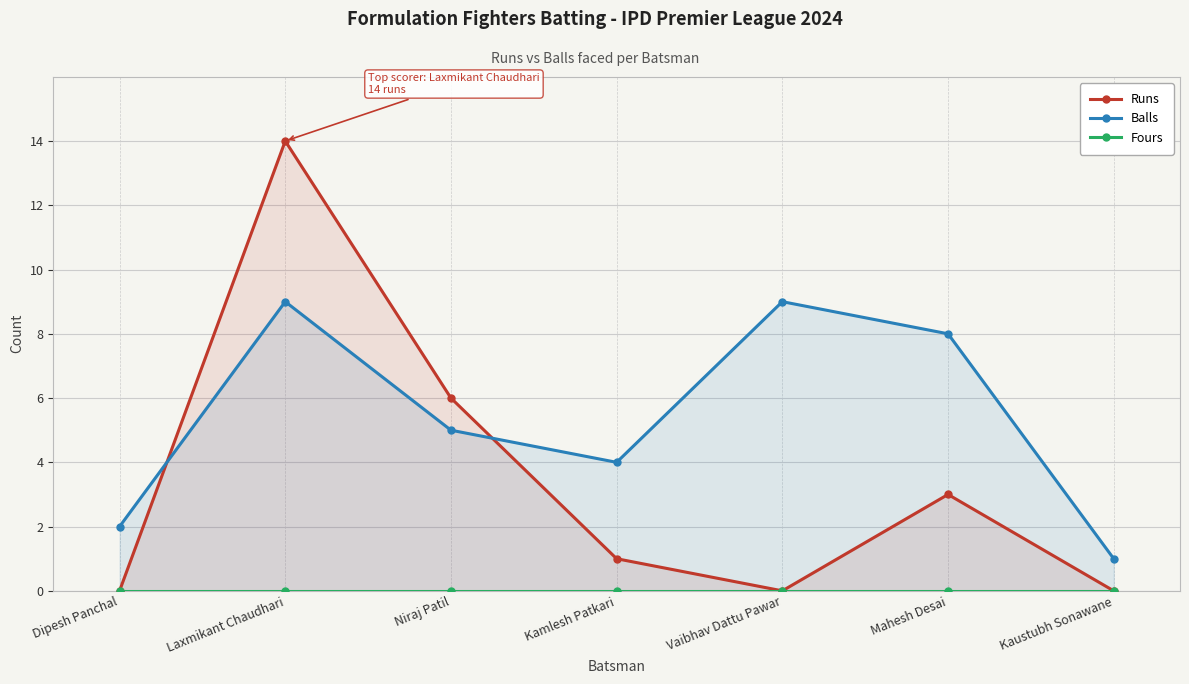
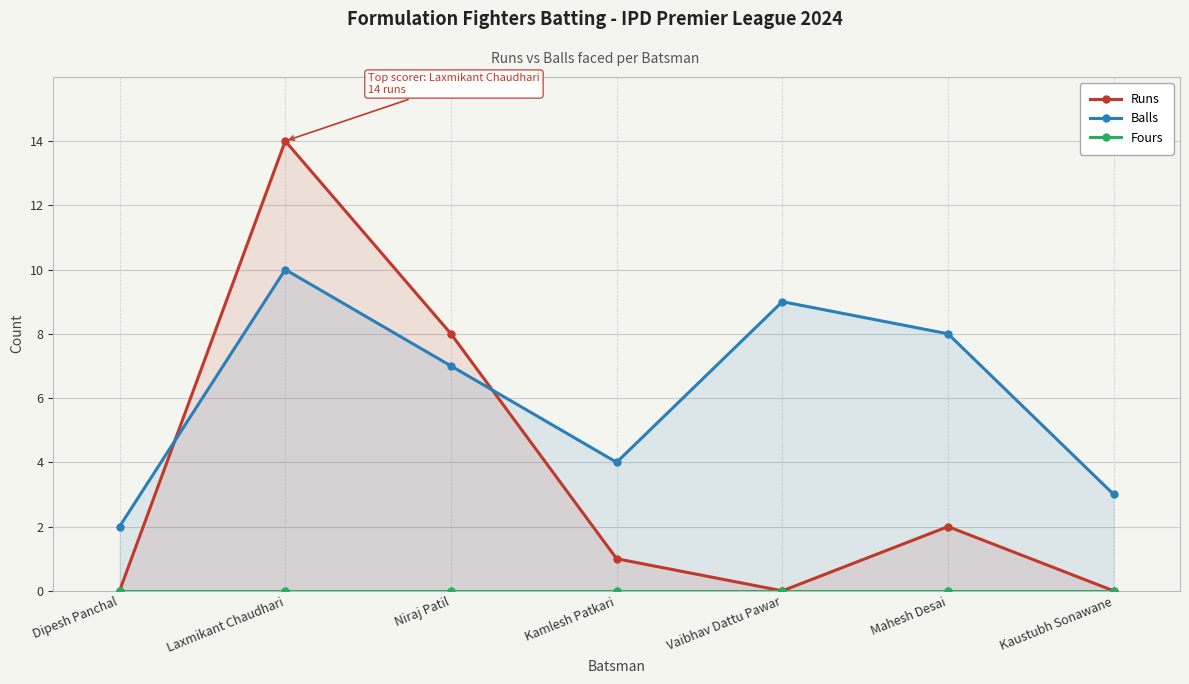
Balls, Laxmikant Chaudhari: 9 -> 10
Runs, Niraj Patil: 6 -> 8
Balls, Niraj Patil: 5 -> 7
Runs, Mahesh Desai: 3 -> 2
Balls, Kaustubh Sonawane: 1 -> 3
